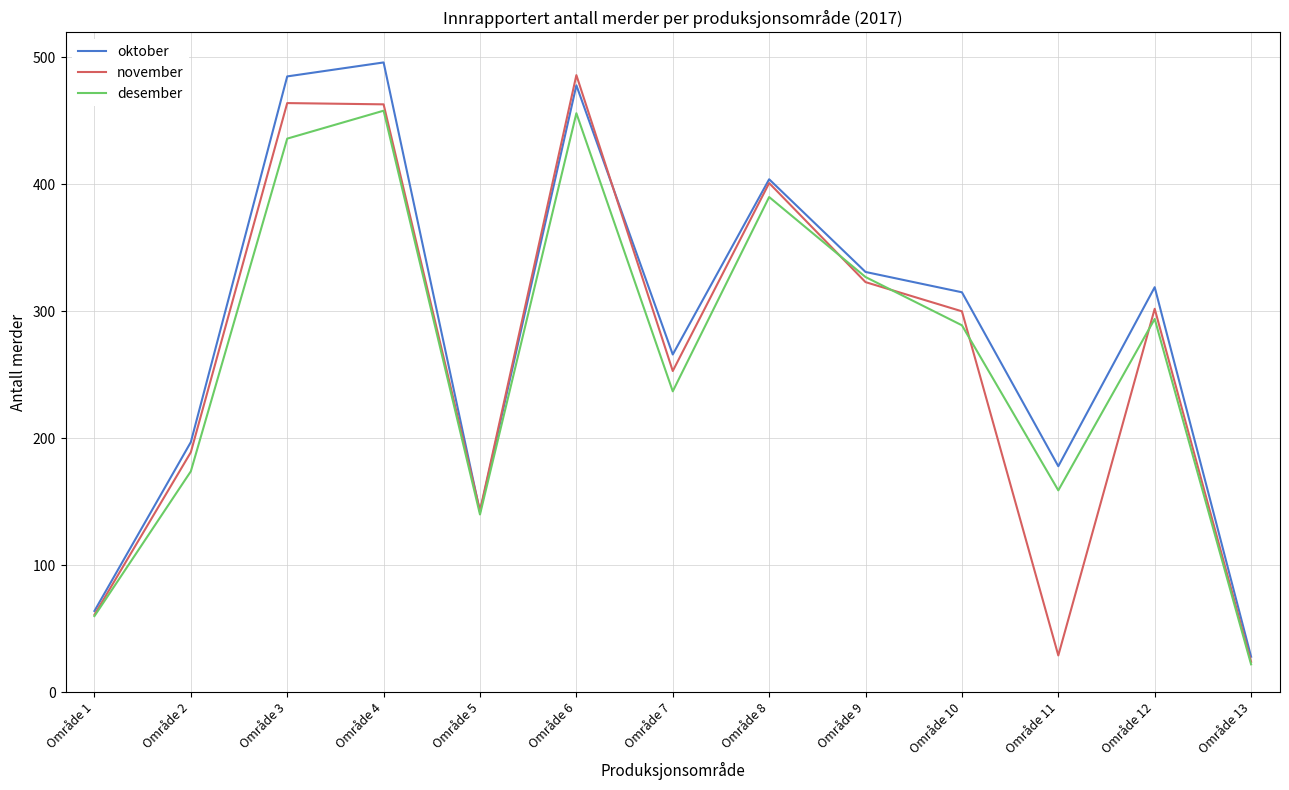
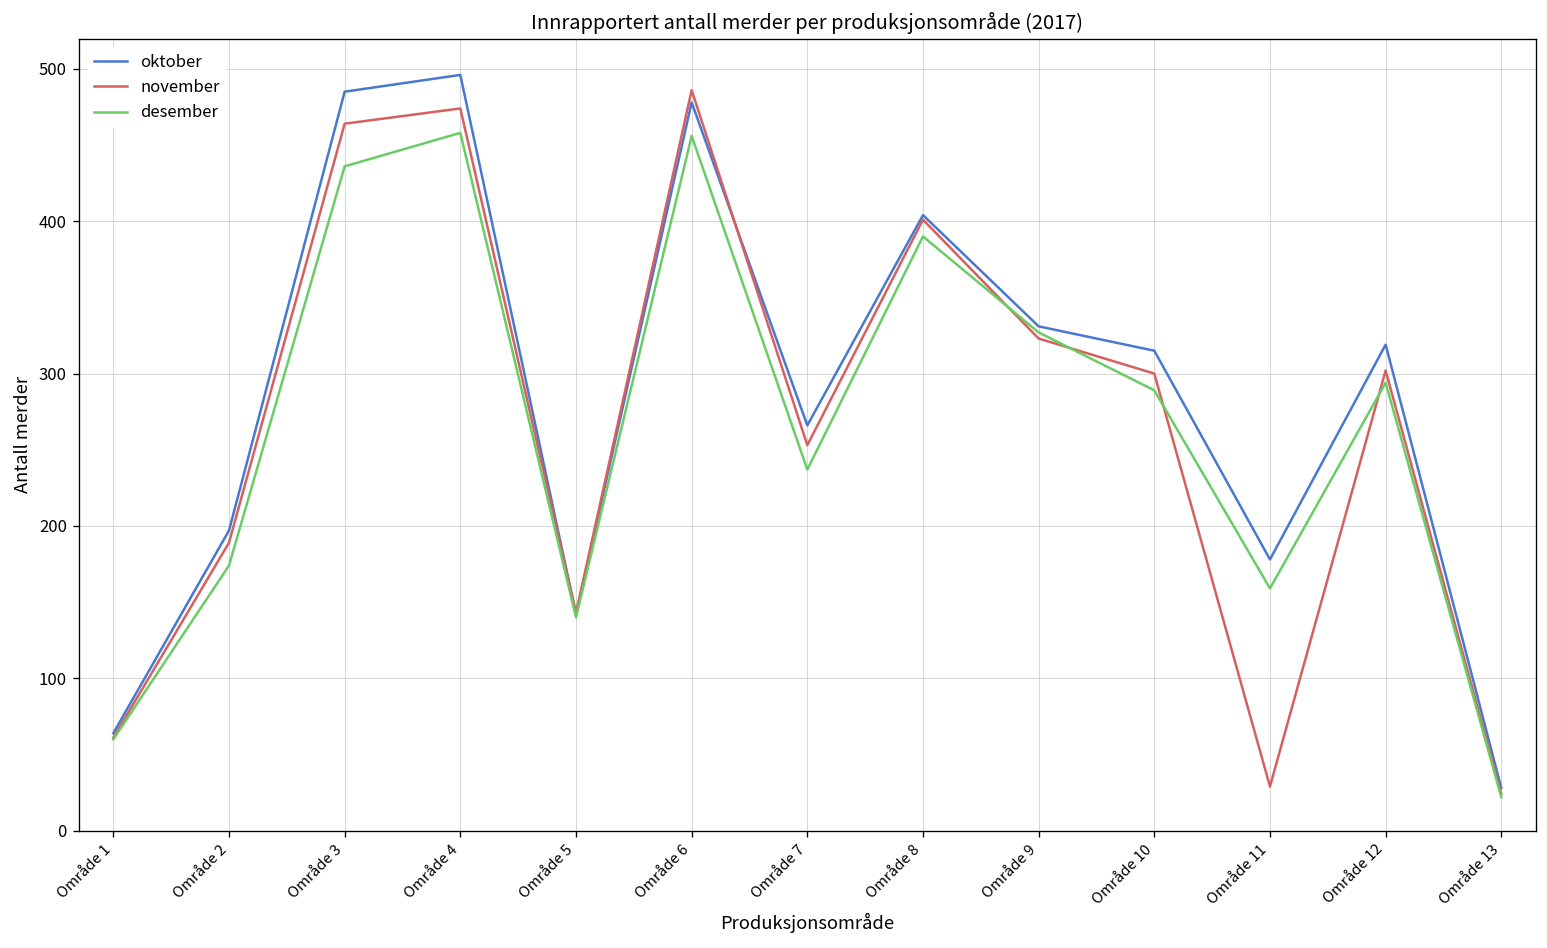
november, Område 4: 463 -> 474
